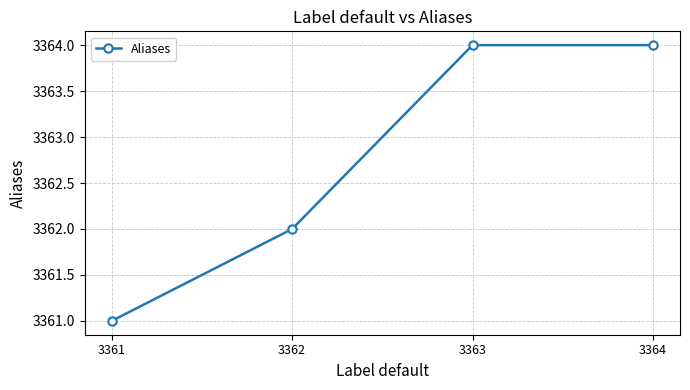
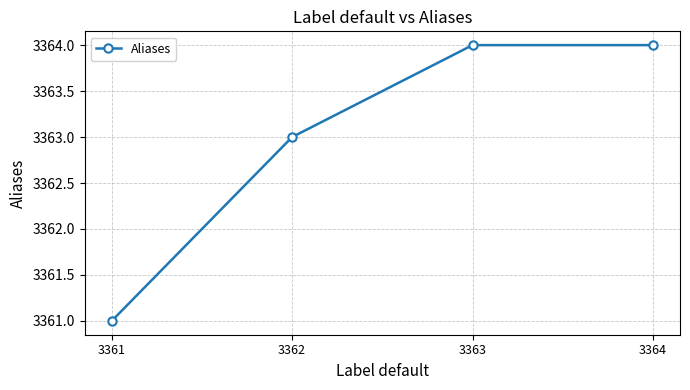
3362: 3362 -> 3363
